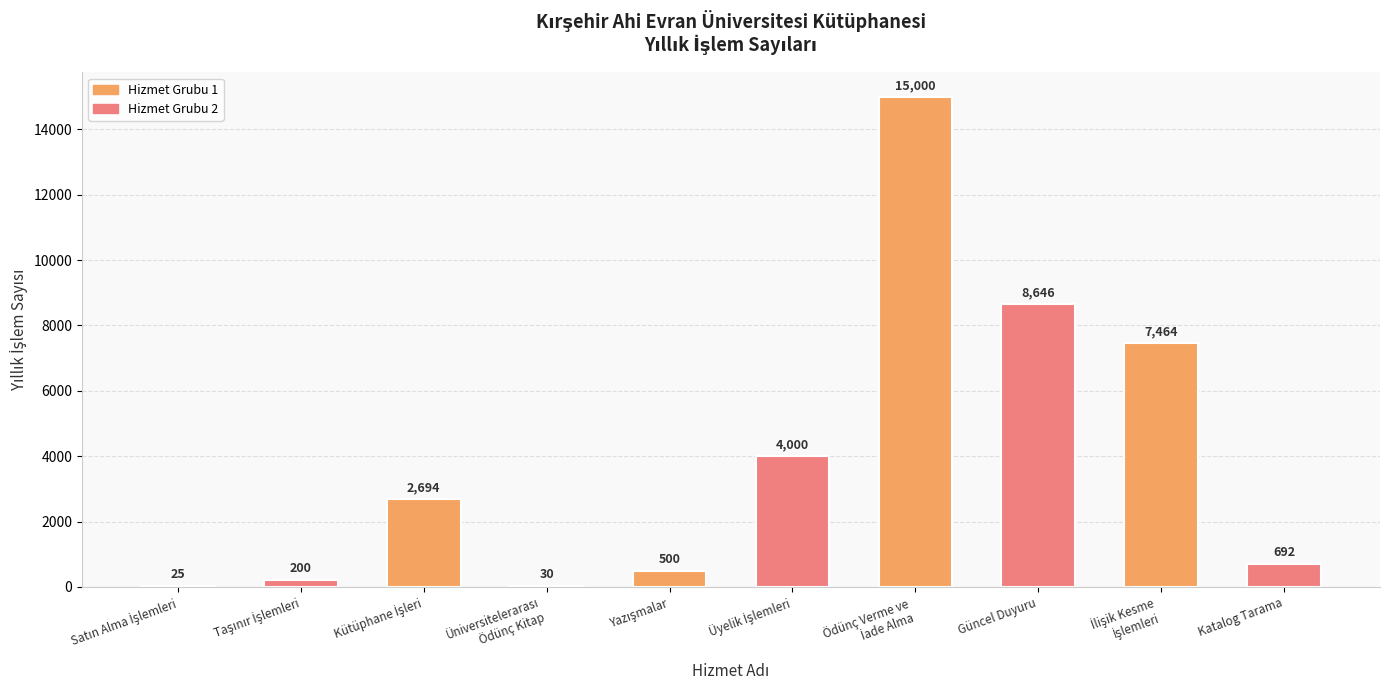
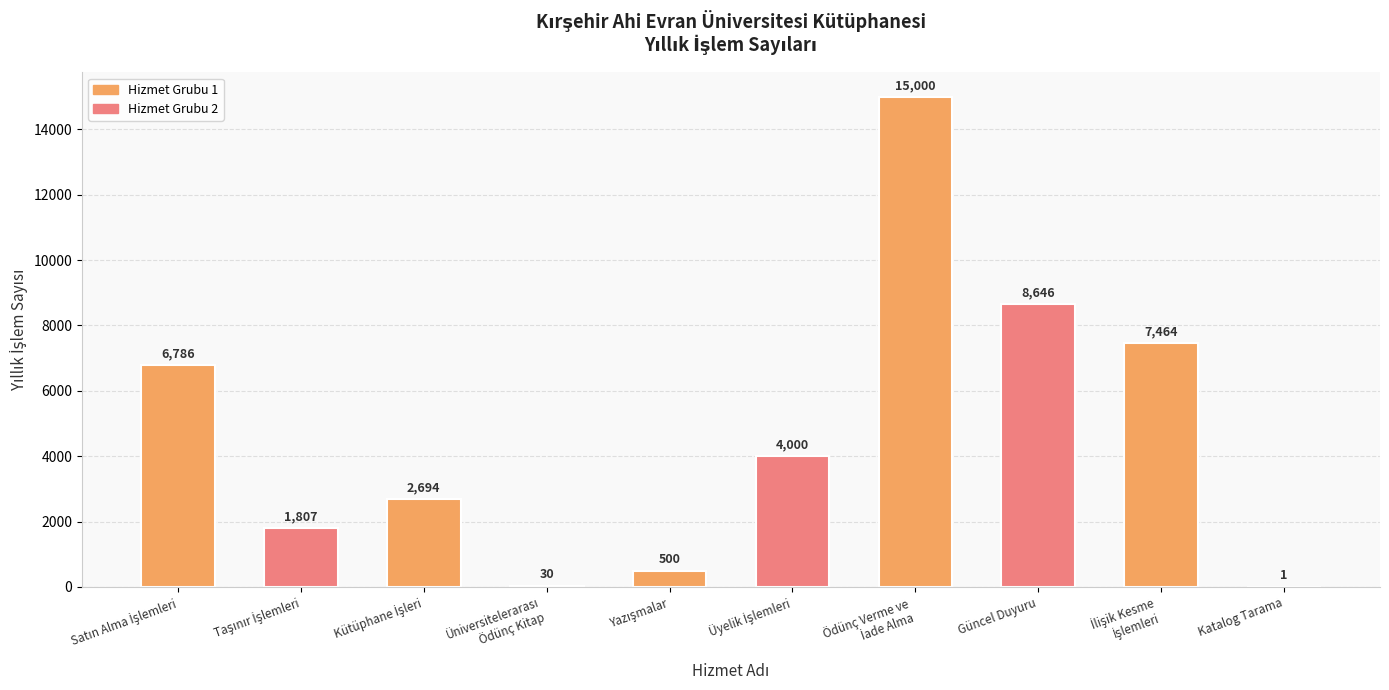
Satın Alma İşlemleri: 25 -> 6,786
Taşınır İşlemleri: 200 -> 1,807
Katalog Tarama: 692 -> 1
